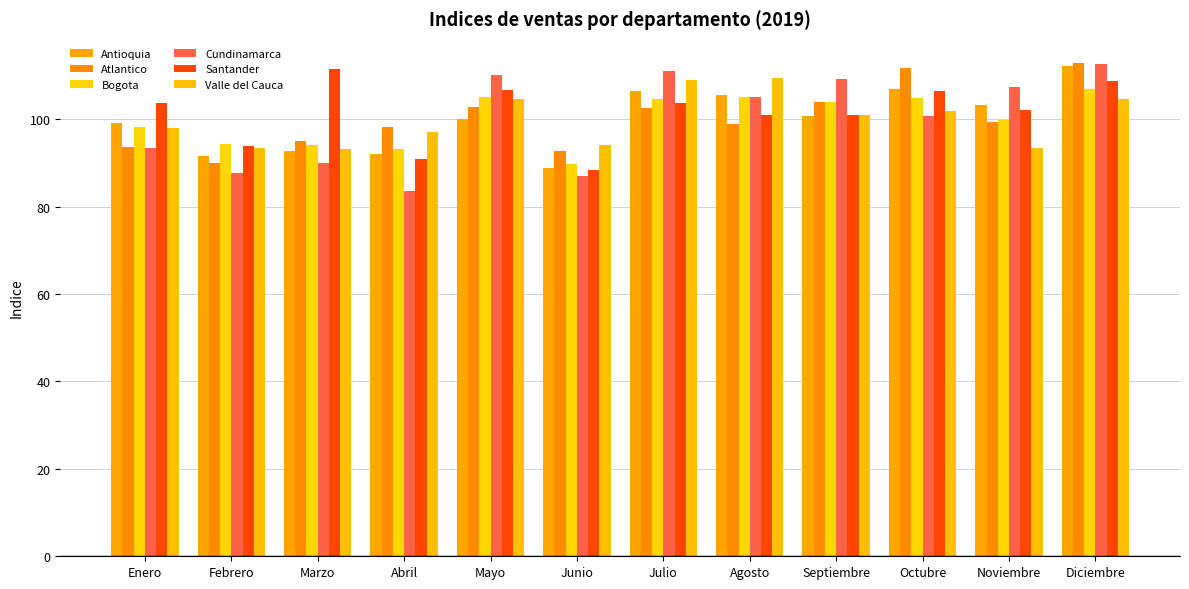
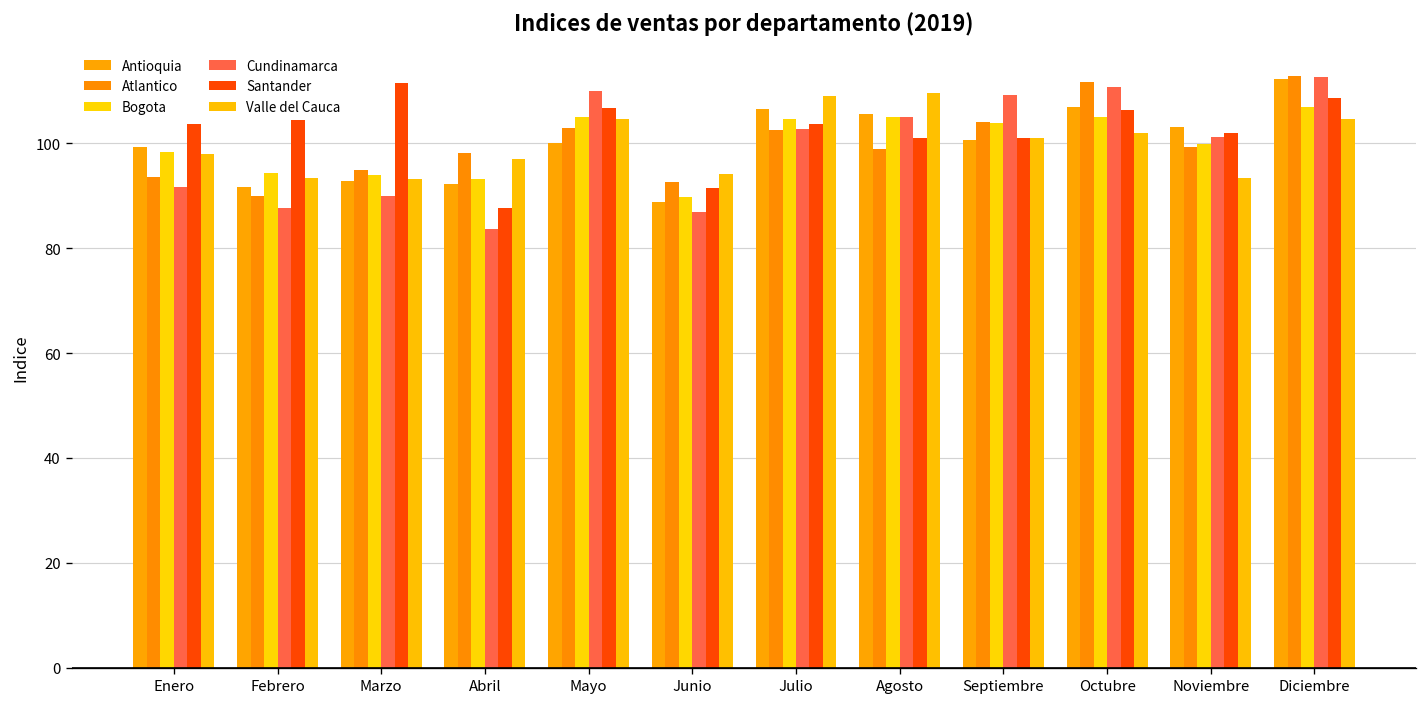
Cundinamarca, Enero: 94 -> 92
Santander, Febrero: 94 -> 105
Santander, Abril: 91 -> 88
Santander, Junio: 88 -> 92
Cundinamarca, Julio: 111 -> 103
Cundinamarca, Octubre: 101 -> 111
Cundinamarca, Noviembre: 108 -> 101
